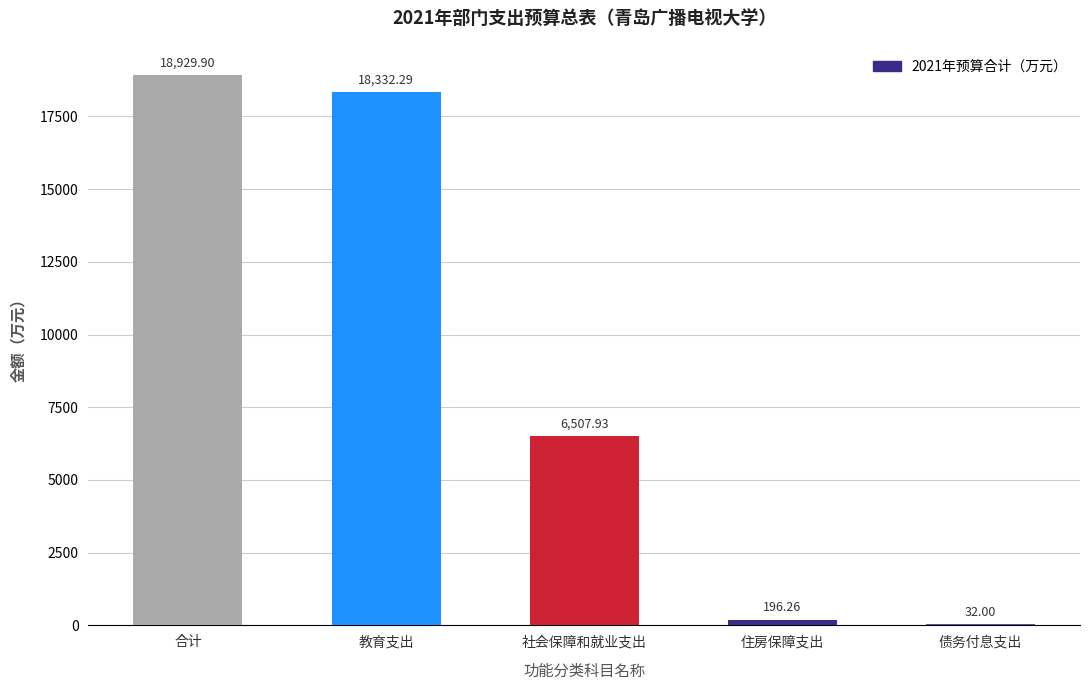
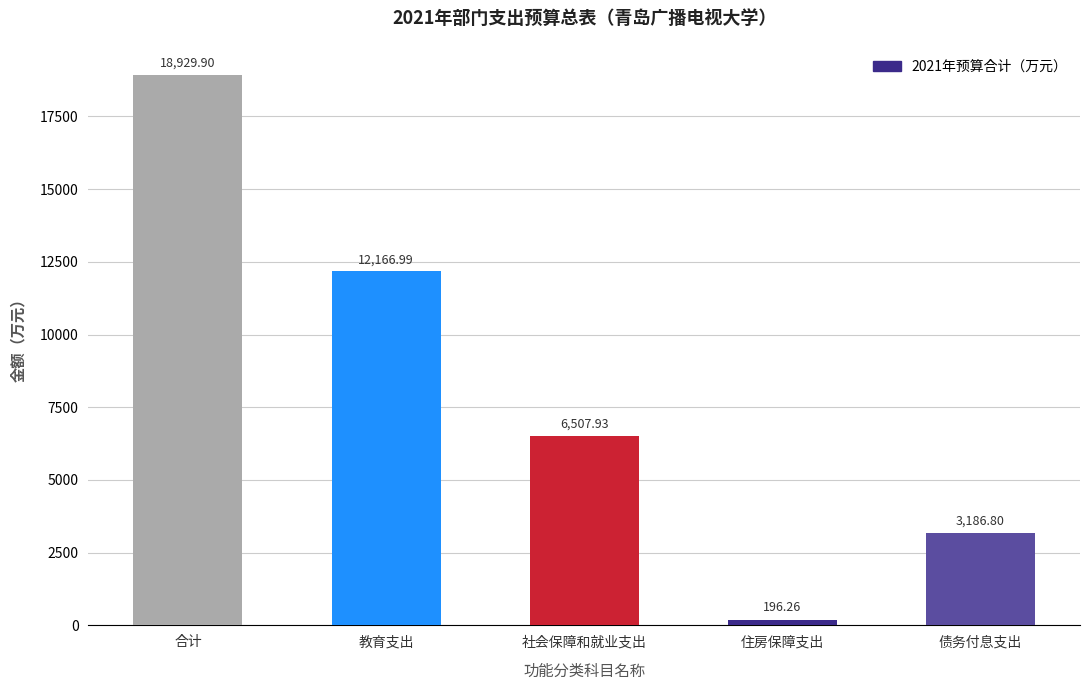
教育支出: 18,332.29 -> 12,166.99
债务付息支出: 32.00 -> 3,186.80
